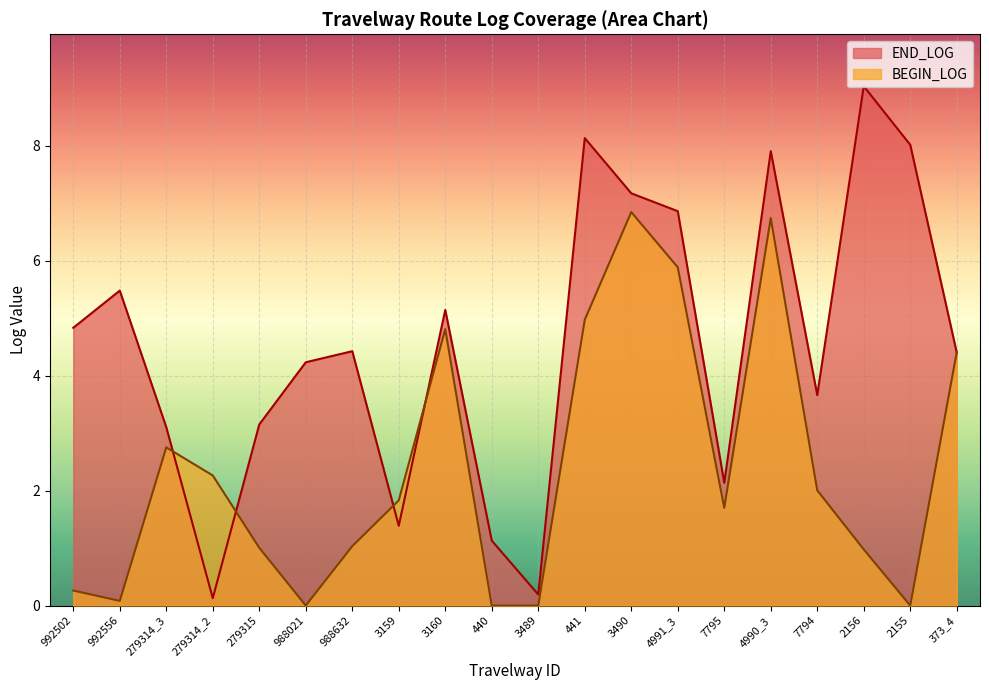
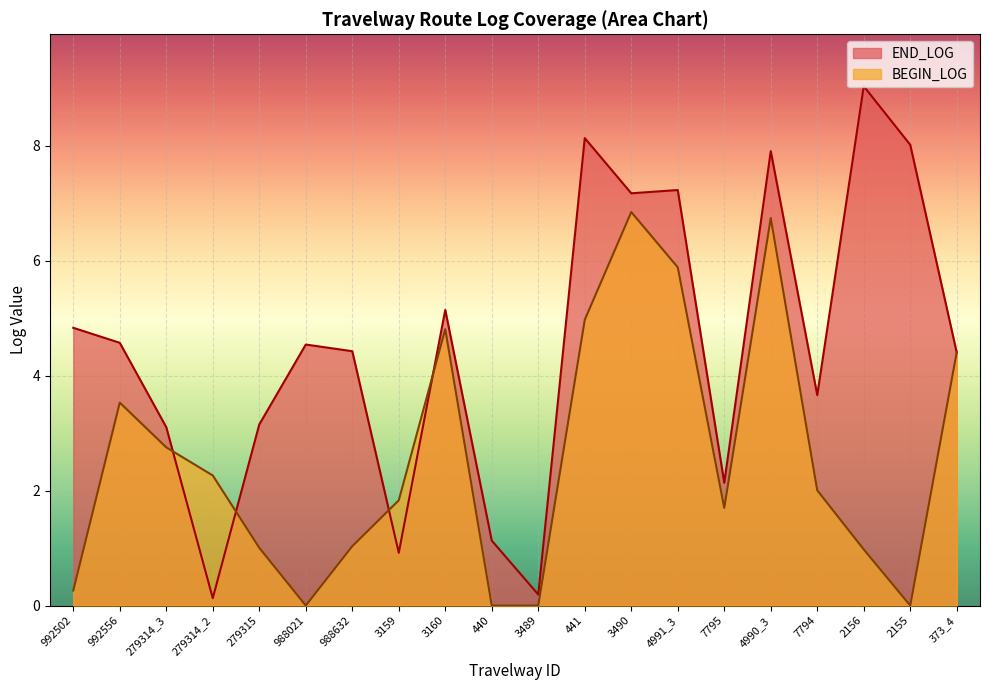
END_LOG, 992556: 5.5 -> 4.6
BEGIN_LOG, 992556: 0.1 -> 3.5
END_LOG, 988021: 4.2 -> 4.5
END_LOG, 3159: 1.4 -> 0.9
END_LOG, 4991_3: 6.9 -> 7.2
